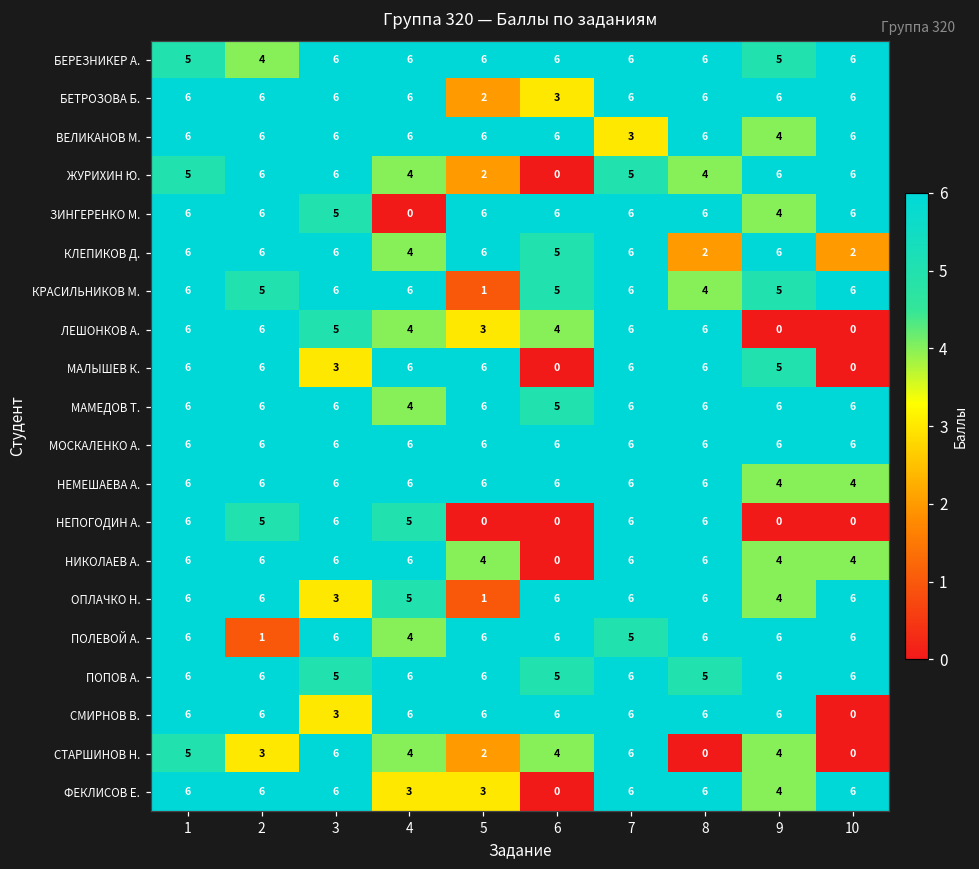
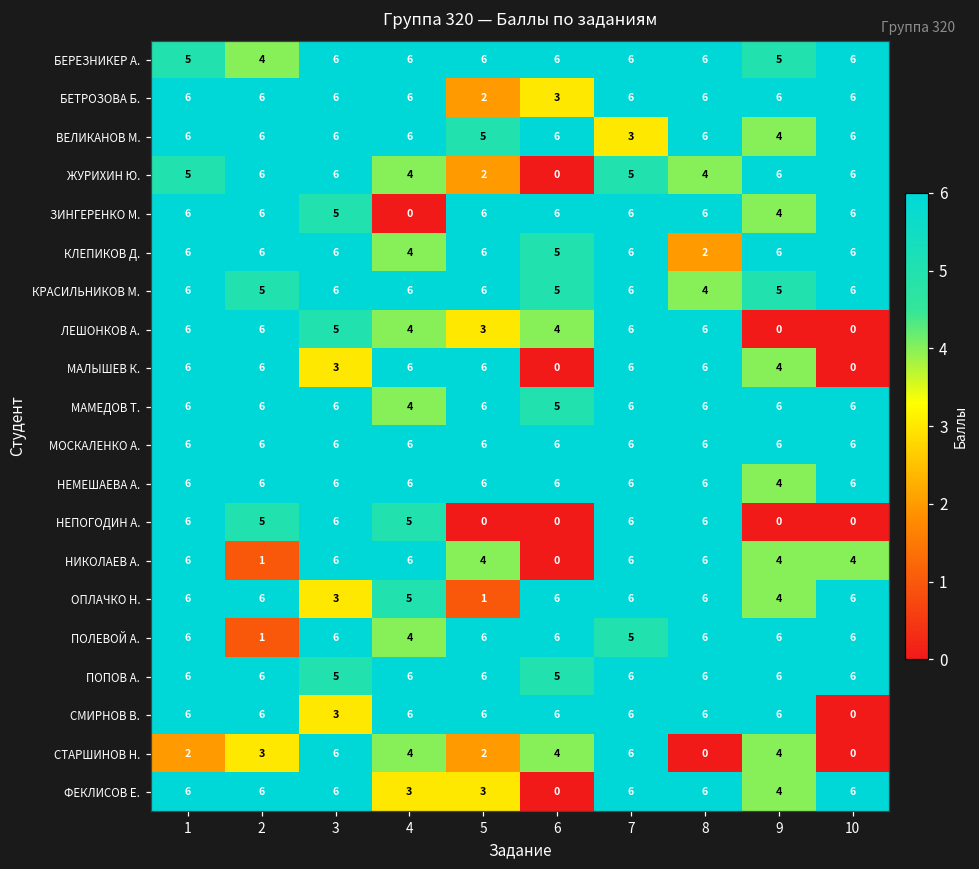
ВЕЛИКАНОВ М., 5: 6 -> 5
КЛЕПИКОВ Д., 10: 2 -> 6
КРАСИЛЬНИКОВ М., 5: 1 -> 6
МАЛЫШЕВ К., 9: 5 -> 4
НЕМЕШАЕВА А., 10: 4 -> 6
НИКОЛАЕВ А., 2: 6 -> 1
ПОПОВ А., 8: 5 -> 6
СТАРШИНОВ Н., 1: 5 -> 2
